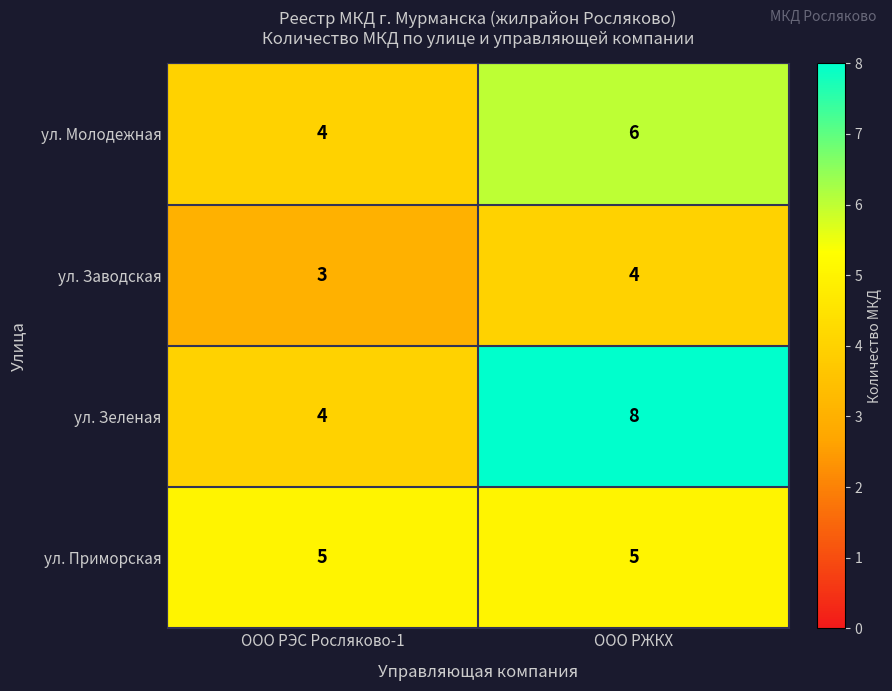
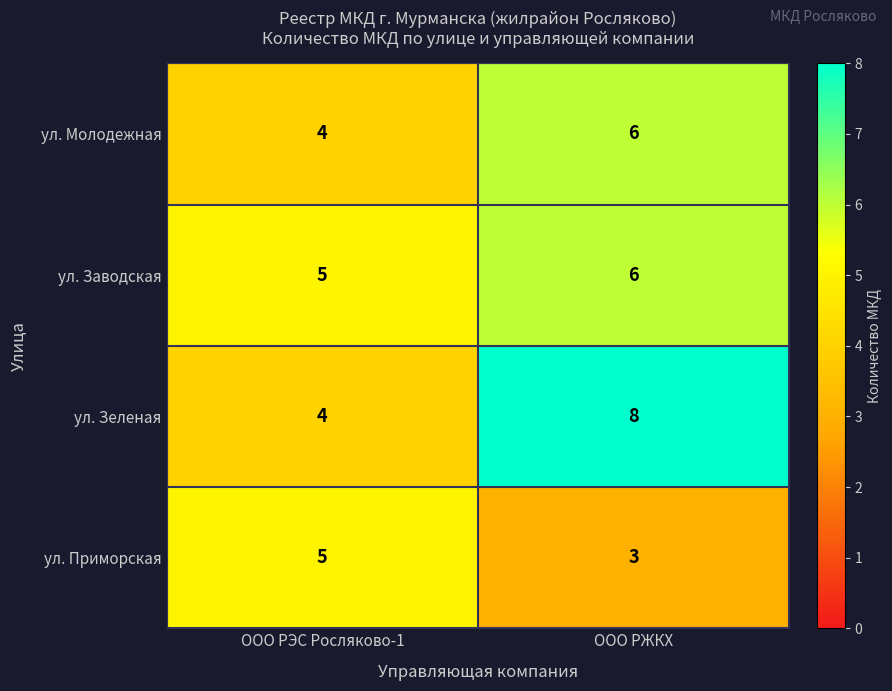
ул. Заводская, ООО РЭС Росляково-1: 3 -> 5
ул. Заводская, ООО РЖКХ: 4 -> 6
ул. Приморская, ООО РЖКХ: 5 -> 3
